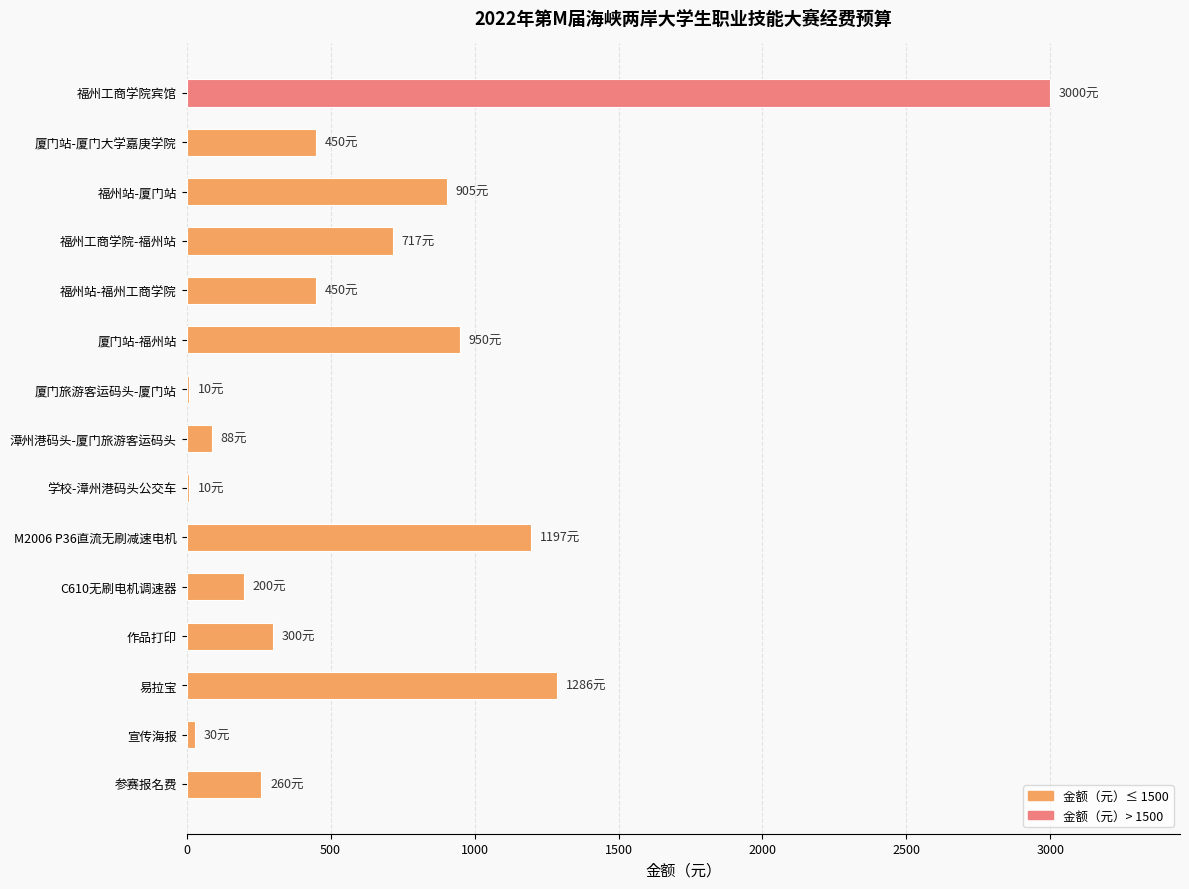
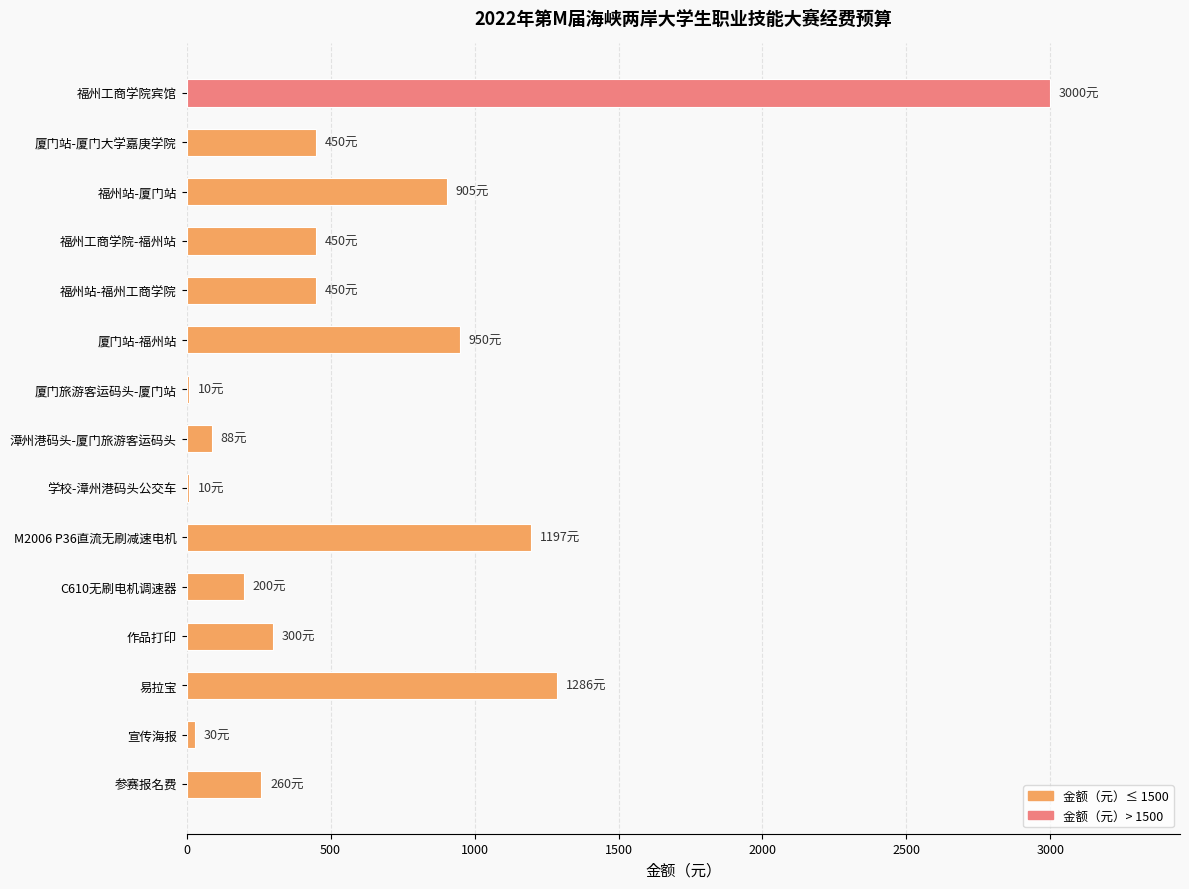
福州工商学院-福州站: 717元 -> 450元
